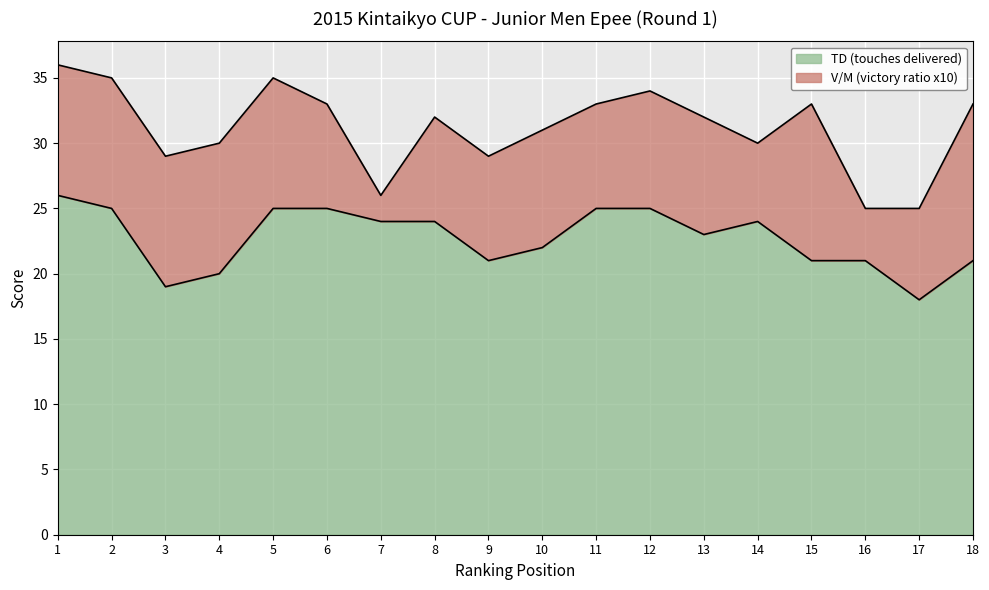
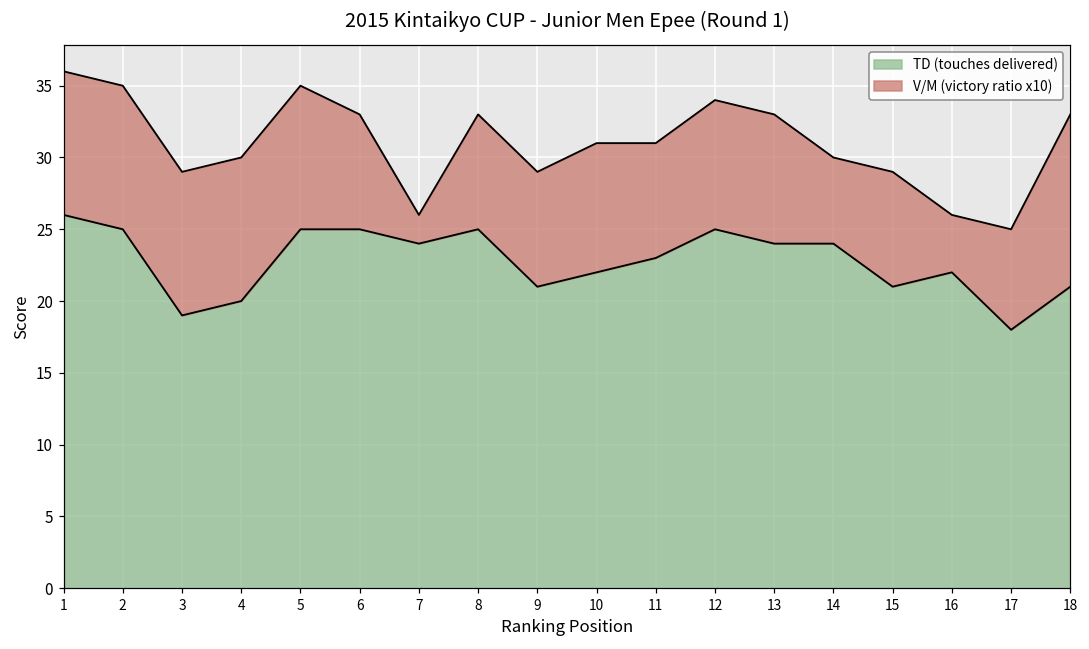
TD (touches delivered), 8: 24 -> 25
TD (touches delivered), 11: 25 -> 23
TD (touches delivered), 13: 23 -> 24
V/M (victory ratio x10), 15: 12 -> 8
TD (touches delivered), 16: 21 -> 22
